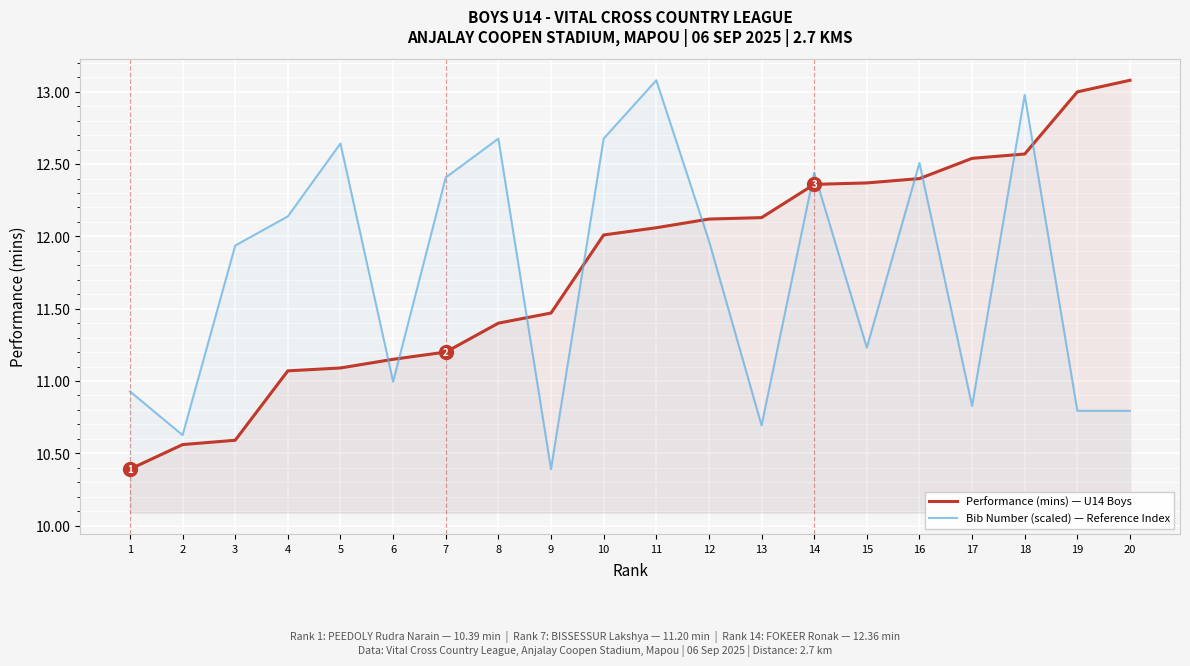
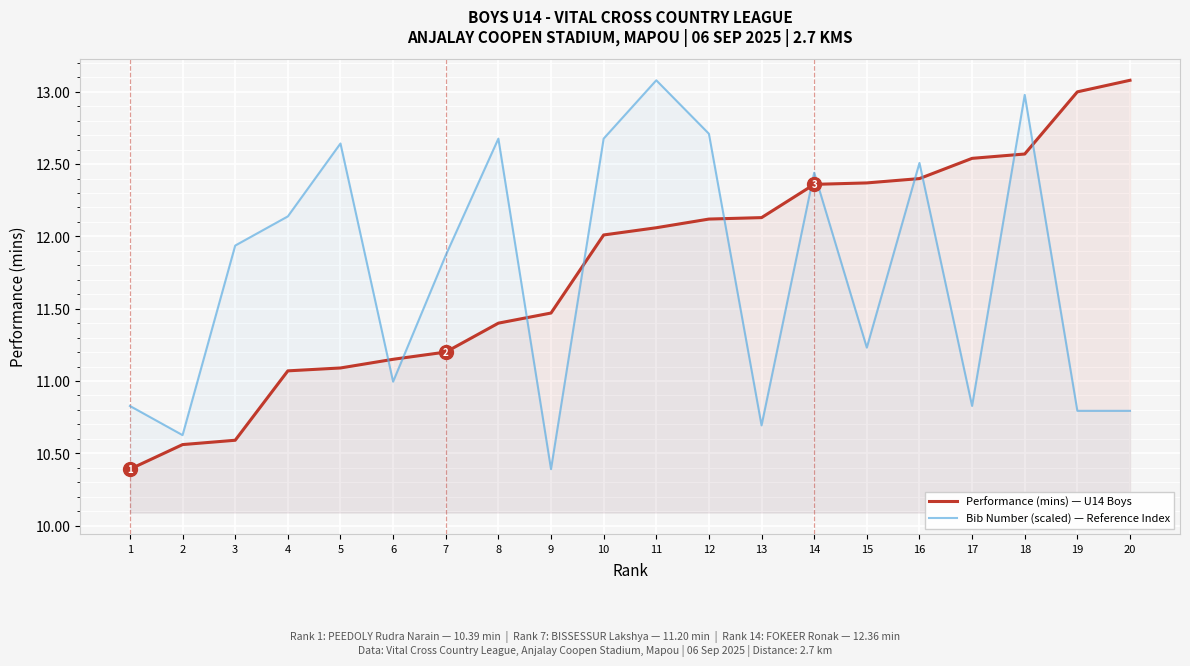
Bib Number (scaled) — Reference Index, 1: 10.93 -> 10.83
Bib Number (scaled) — Reference Index, 7: 12.41 -> 11.87
Bib Number (scaled) — Reference Index, 12: 11.97 -> 12.71
